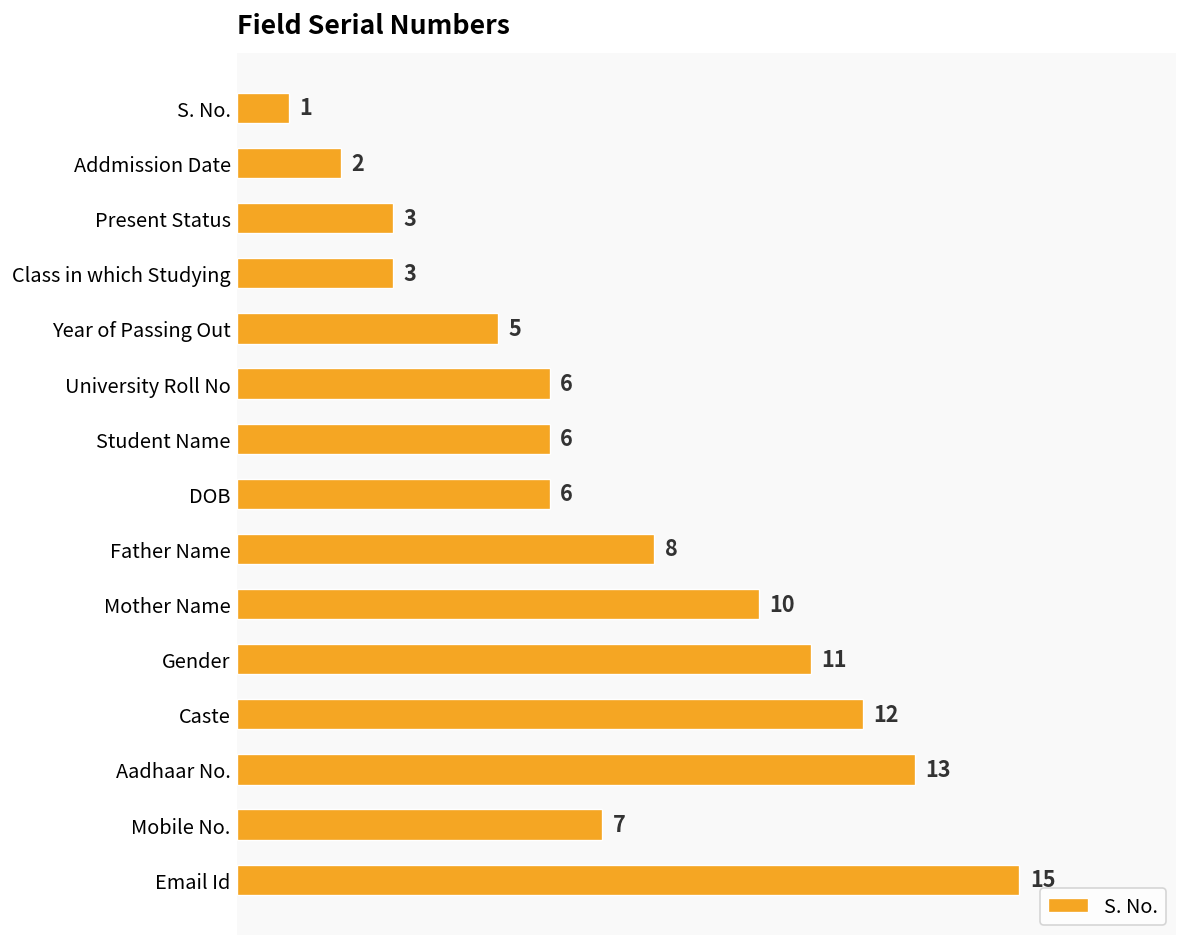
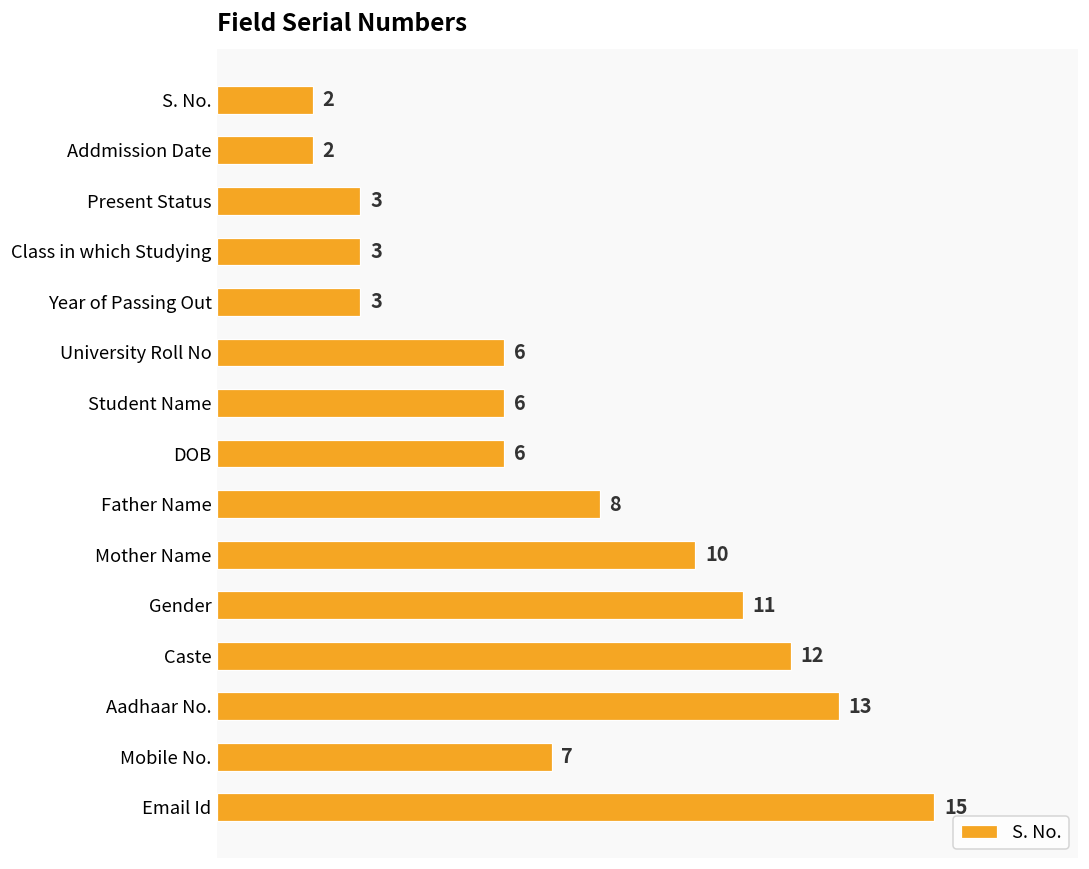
S. No.: 1 -> 2
Year of Passing Out: 5 -> 3
